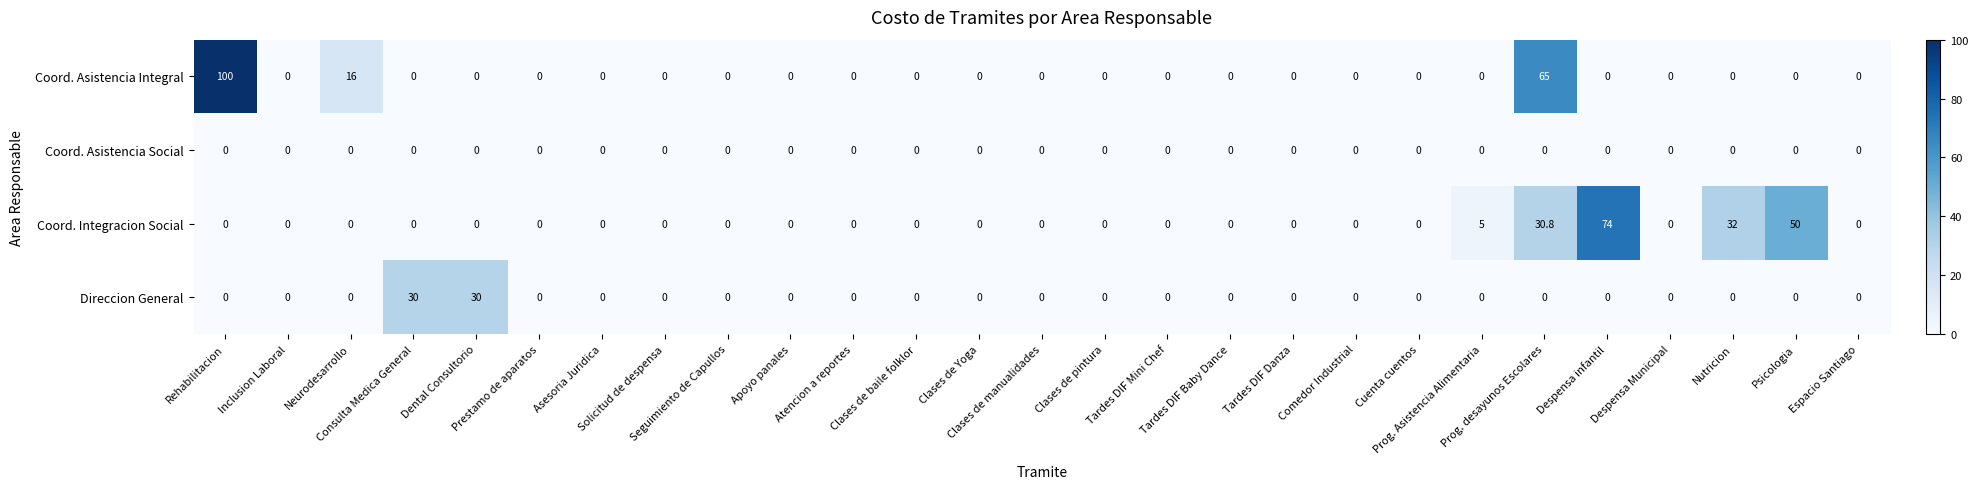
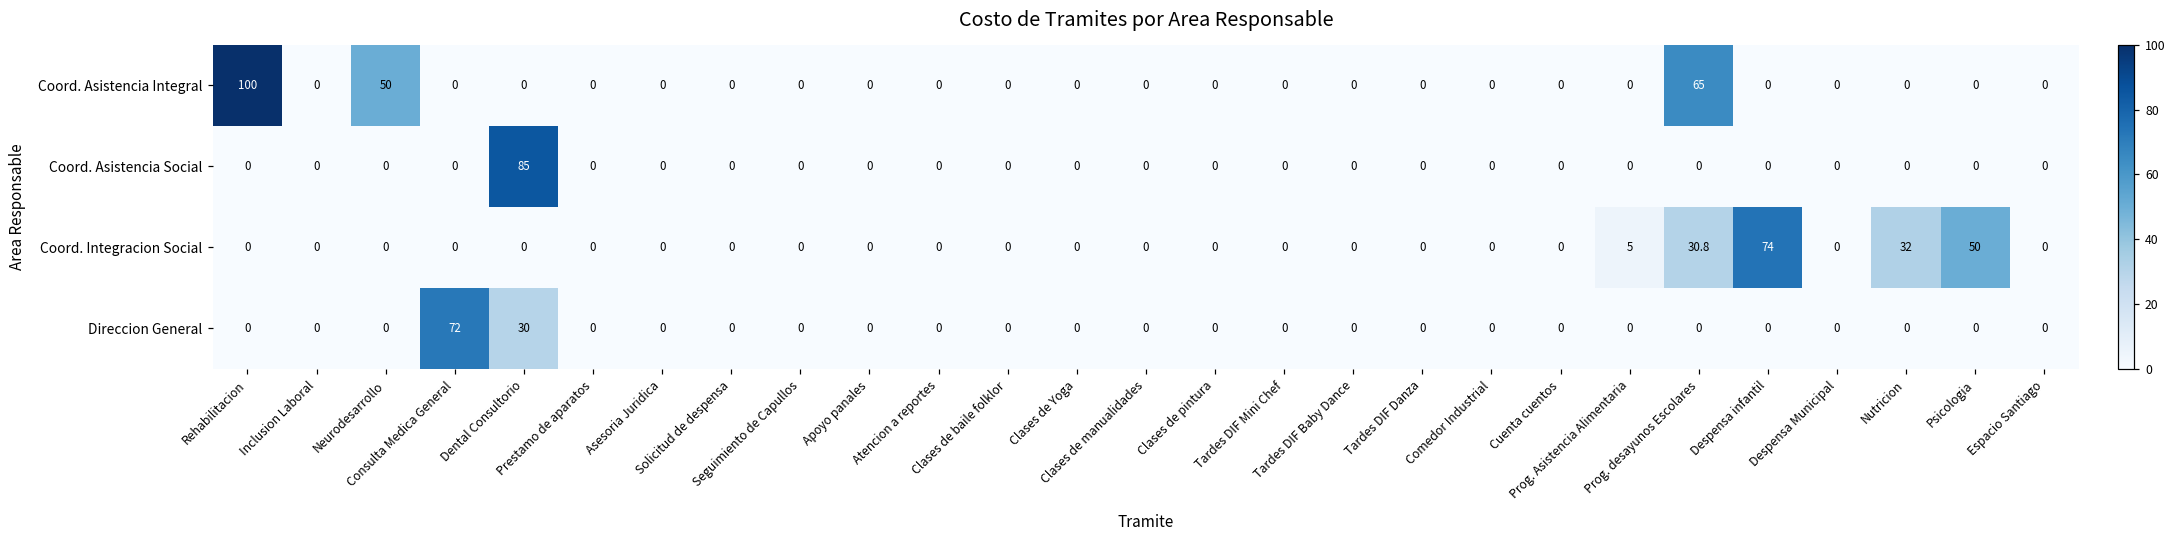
Coord. Asistencia Integral, Neurodesarrollo: 16 -> 50
Coord. Asistencia Social, Dental Consultorio: 0 -> 85
Direccion General, Consulta Medica General: 30 -> 72
